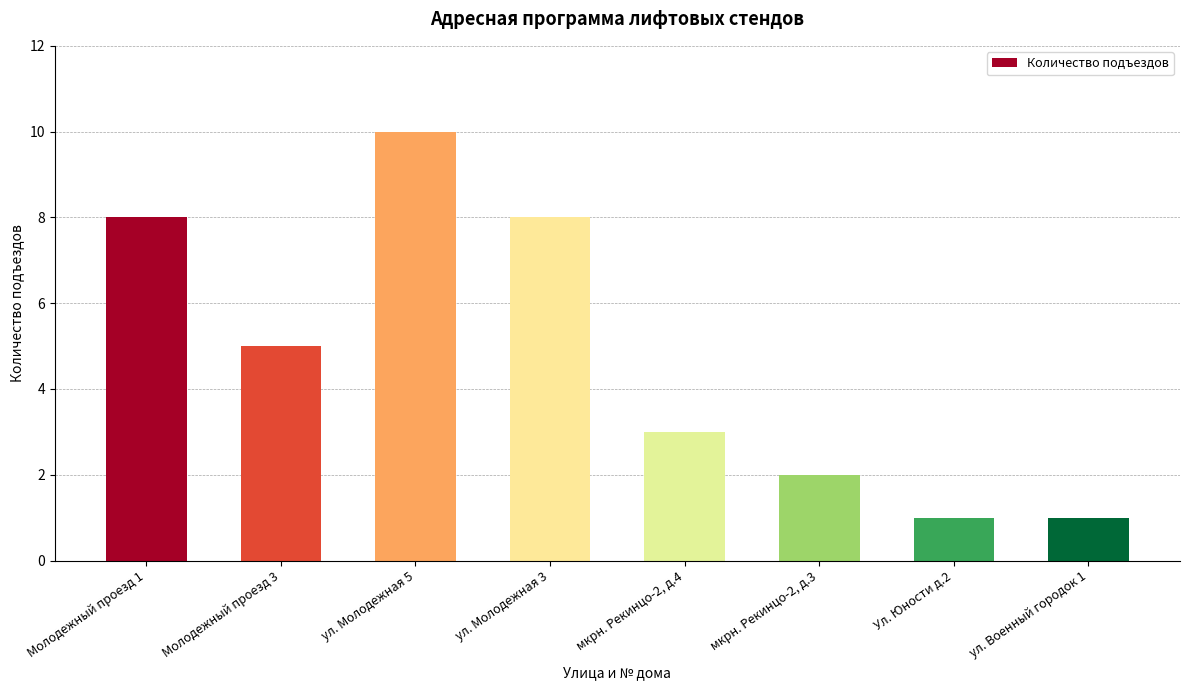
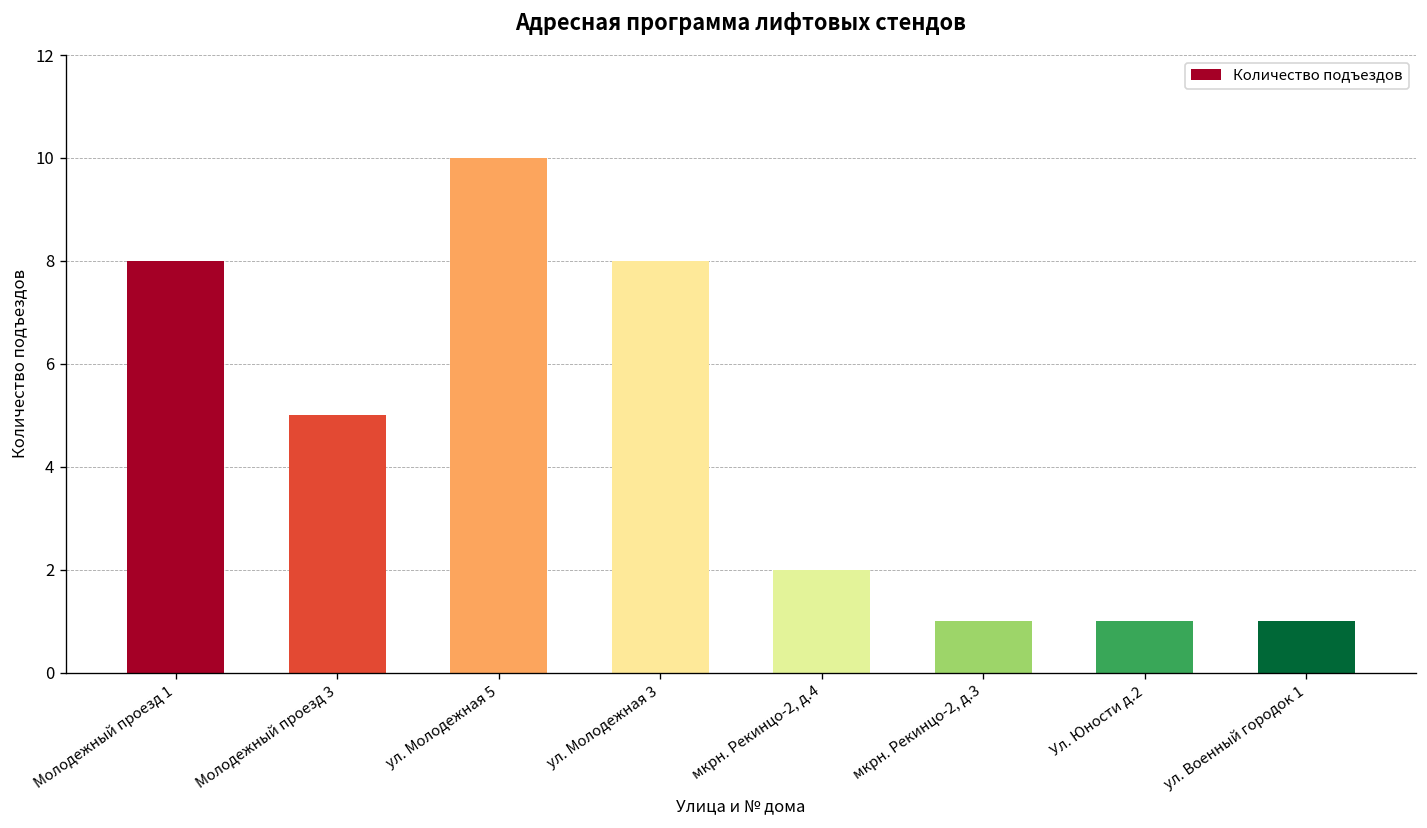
мкрн. Рекинцо-2, д.4: 3 -> 2
мкрн. Рекинцо-2, д.3: 2 -> 1
